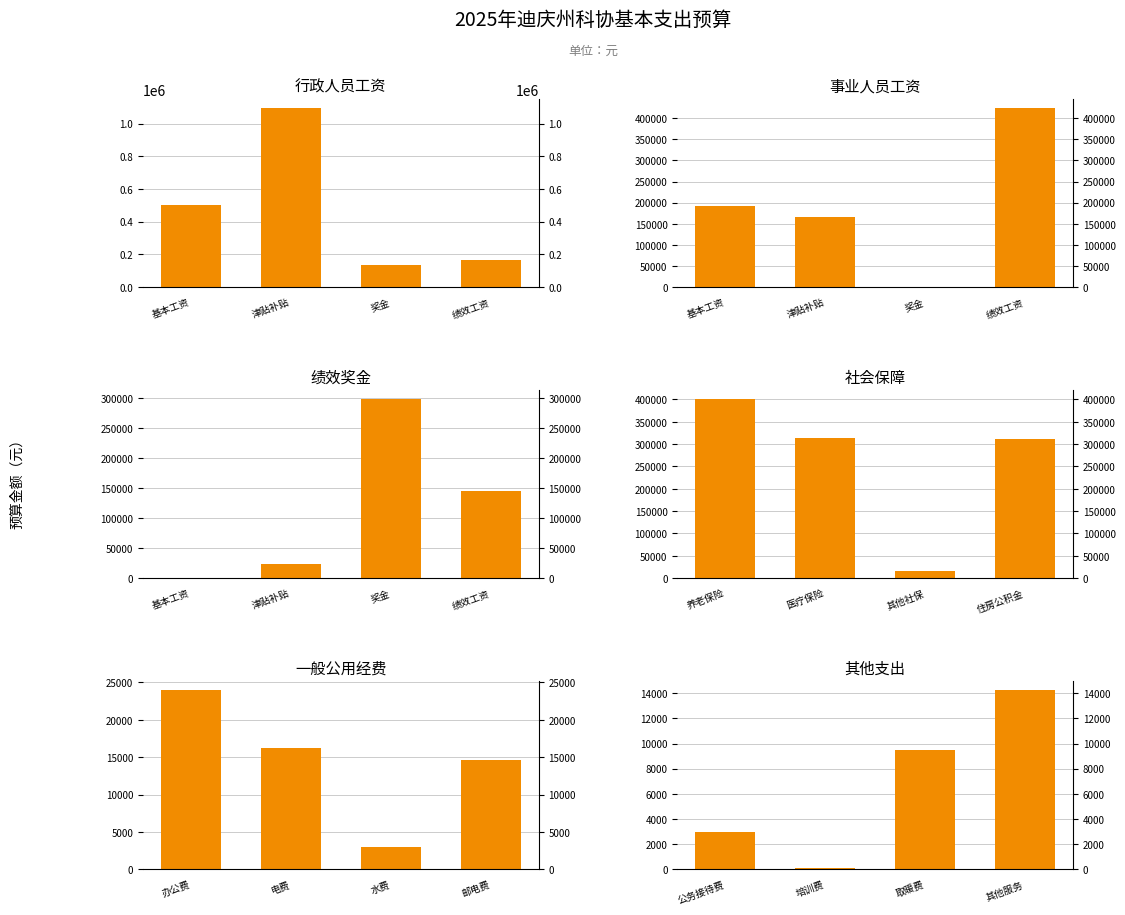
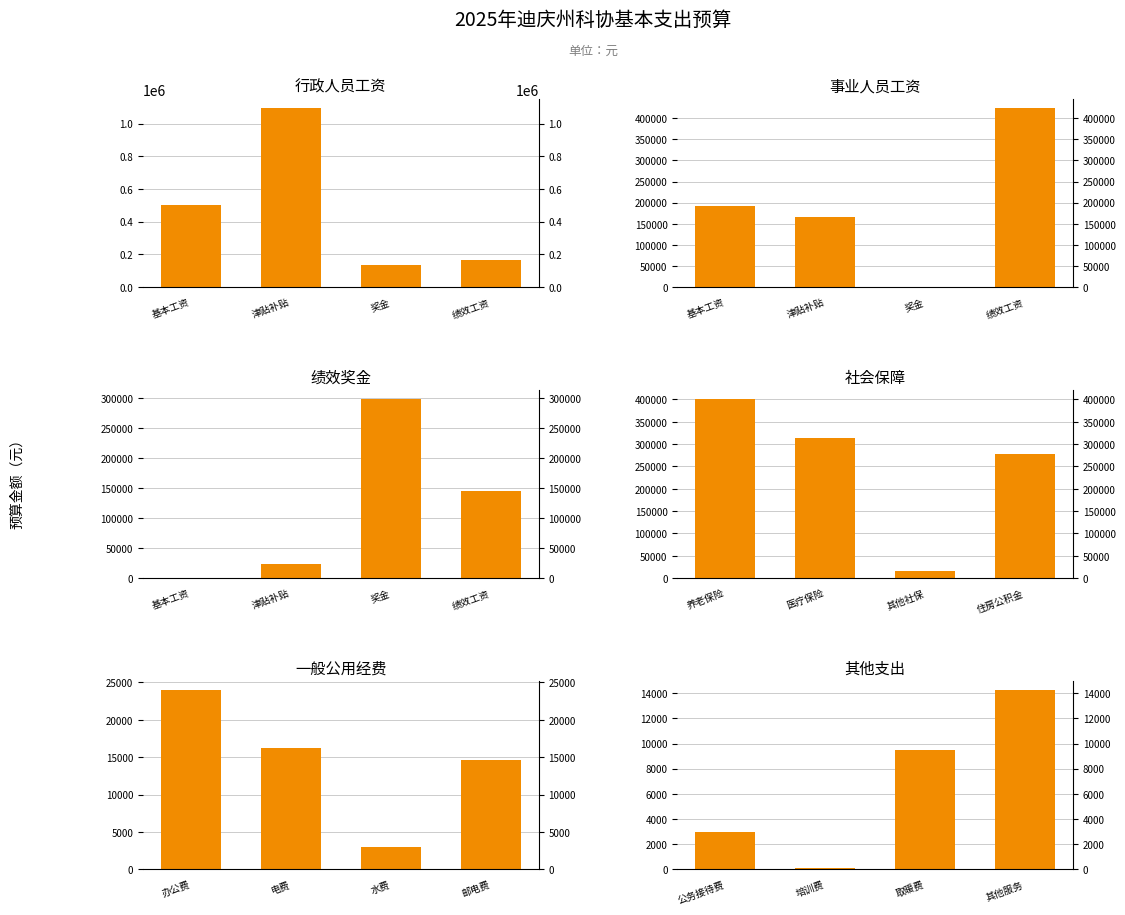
社会保障, 住房公积金: 310000 -> 280000
